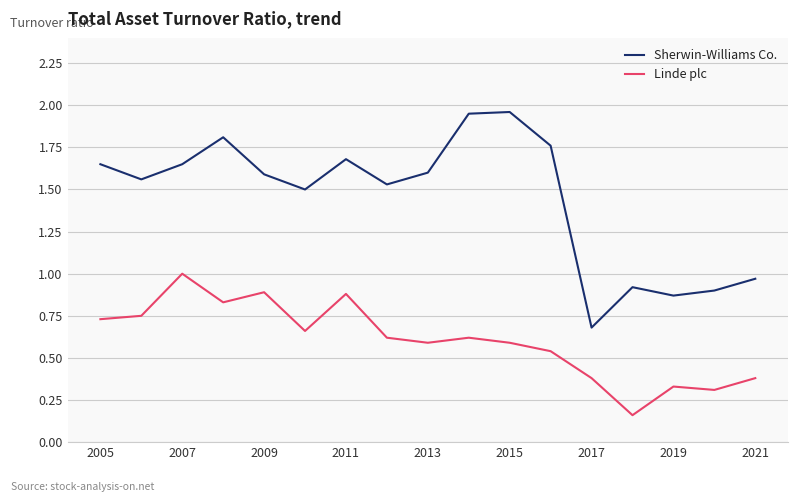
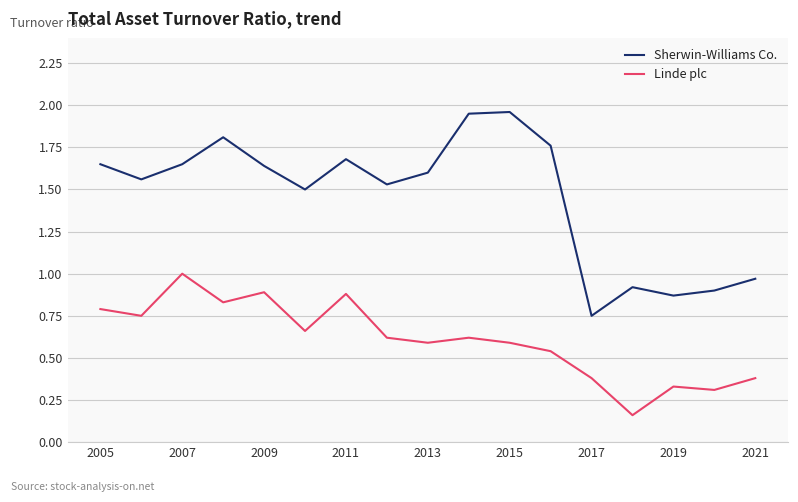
Linde plc, 2005: 0.73 -> 0.79
Sherwin-Williams Co., 2009: 1.59 -> 1.64
Sherwin-Williams Co., 2017: 0.68 -> 0.75
